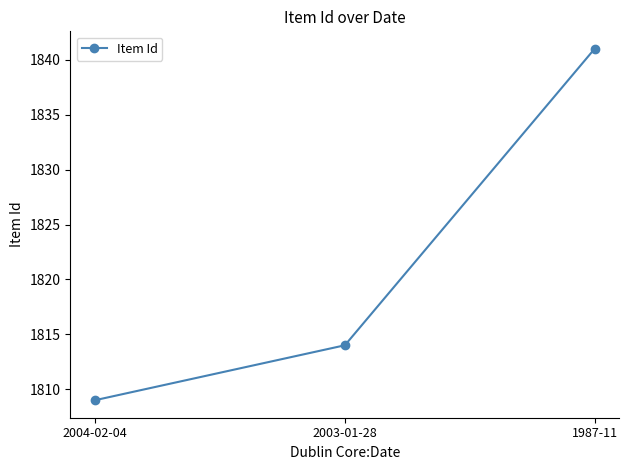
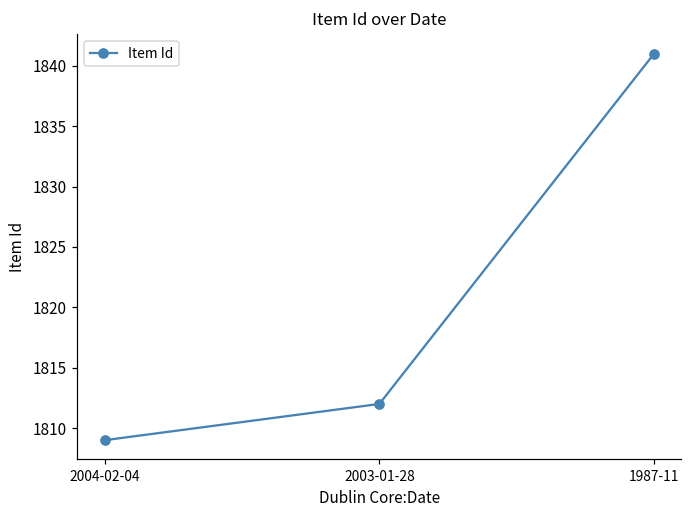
2003-01-28: 1814 -> 1812
